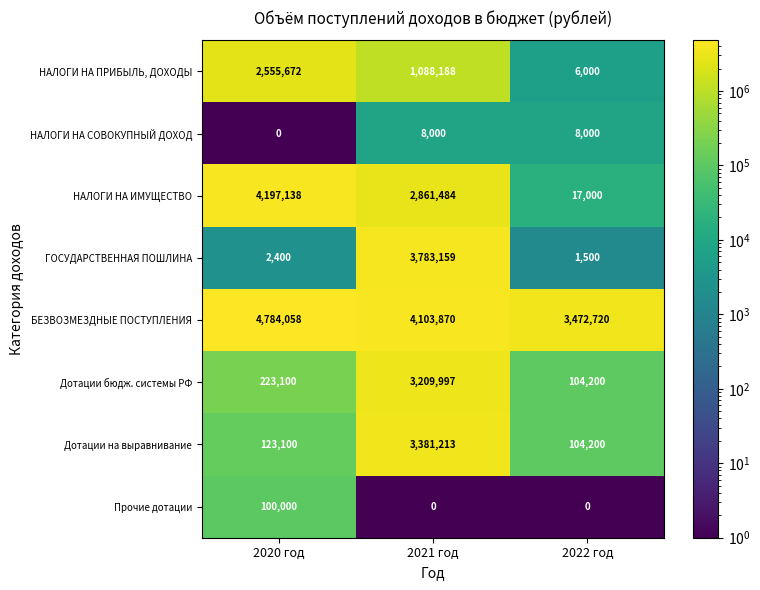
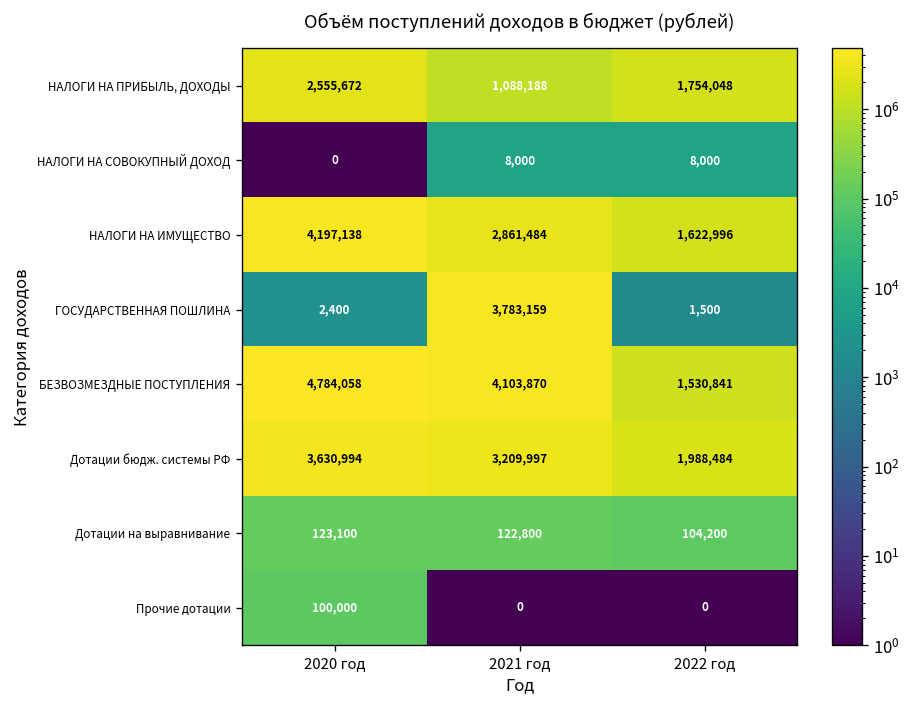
НАЛОГИ НА ПРИБЫЛЬ, ДОХОДЫ, 2022 год: 6,000 -> 1,754,048
НАЛОГИ НА ИМУЩЕСТВО, 2022 год: 17,000 -> 1,622,996
БЕЗВОЗМЕЗДНЫЕ ПОСТУПЛЕНИЯ, 2022 год: 3,472,720 -> 1,530,841
Дотации бюдж. системы РФ, 2020 год: 223,100 -> 3,630,994
Дотации бюдж. системы РФ, 2022 год: 104,200 -> 1,988,484
Дотации на выравнивание, 2021 год: 3,381,213 -> 122,800
